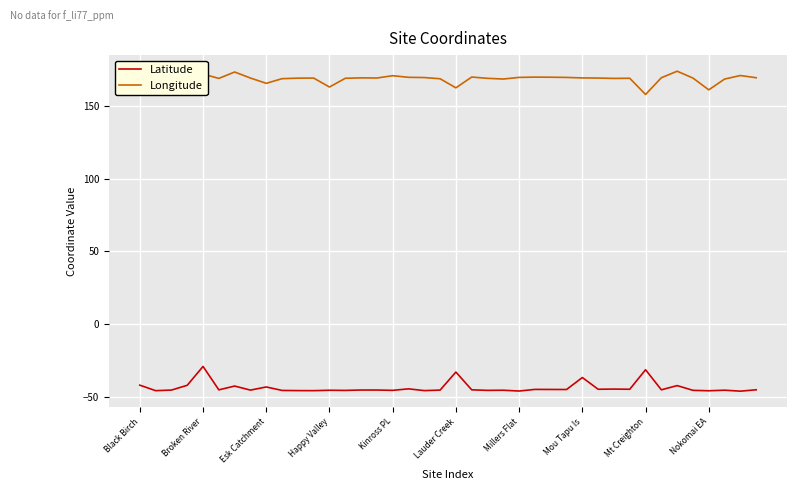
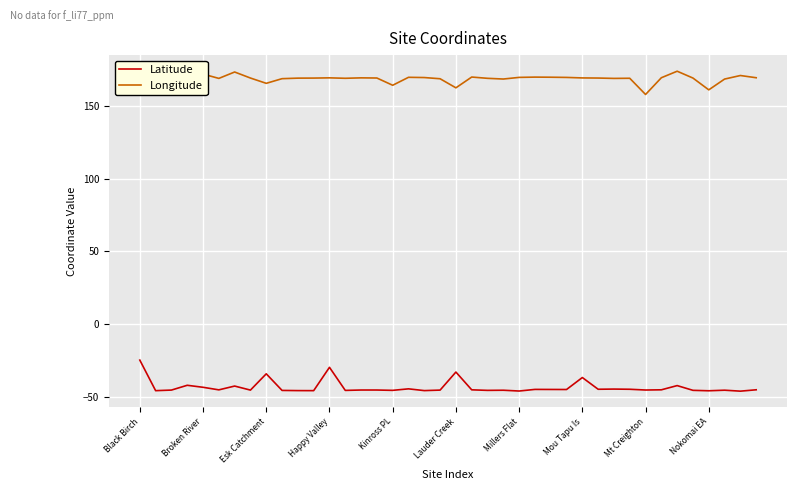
Latitude, Black Birch: -42 -> -25
Latitude, Broken River: -29 -> -43
Latitude, Esk Catchment: -43 -> -34
Latitude, Happy Valley: -45 -> -29
Longitude, Happy Valley: 163 -> 169
Longitude, Kinross PL: 171 -> 164
Latitude, Mt Creighton: -31 -> -45
